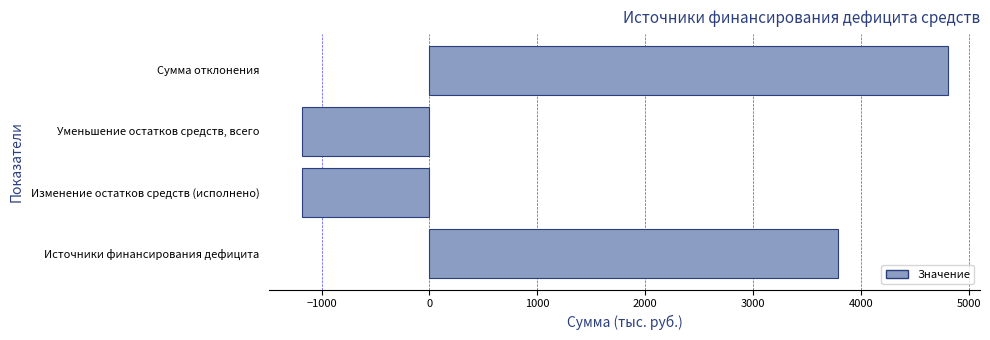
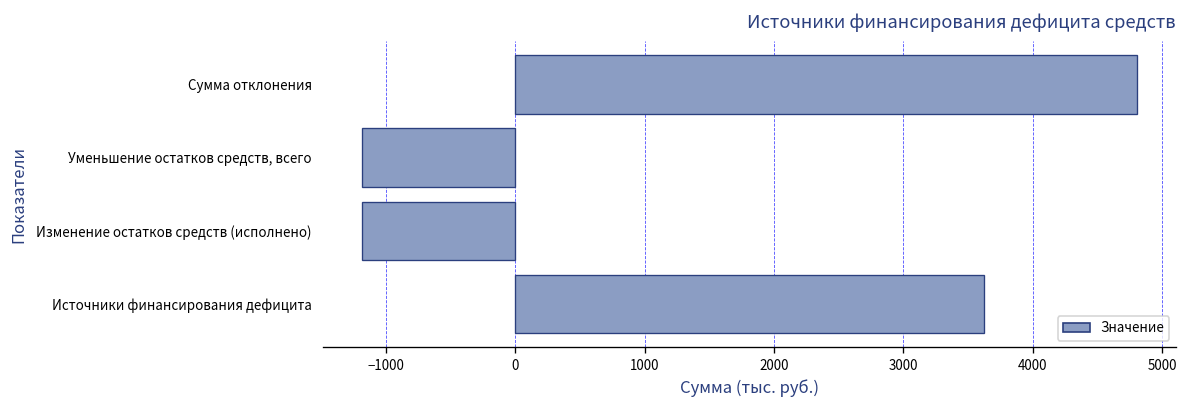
Источники финансирования дефицита: 3790 -> 3620
